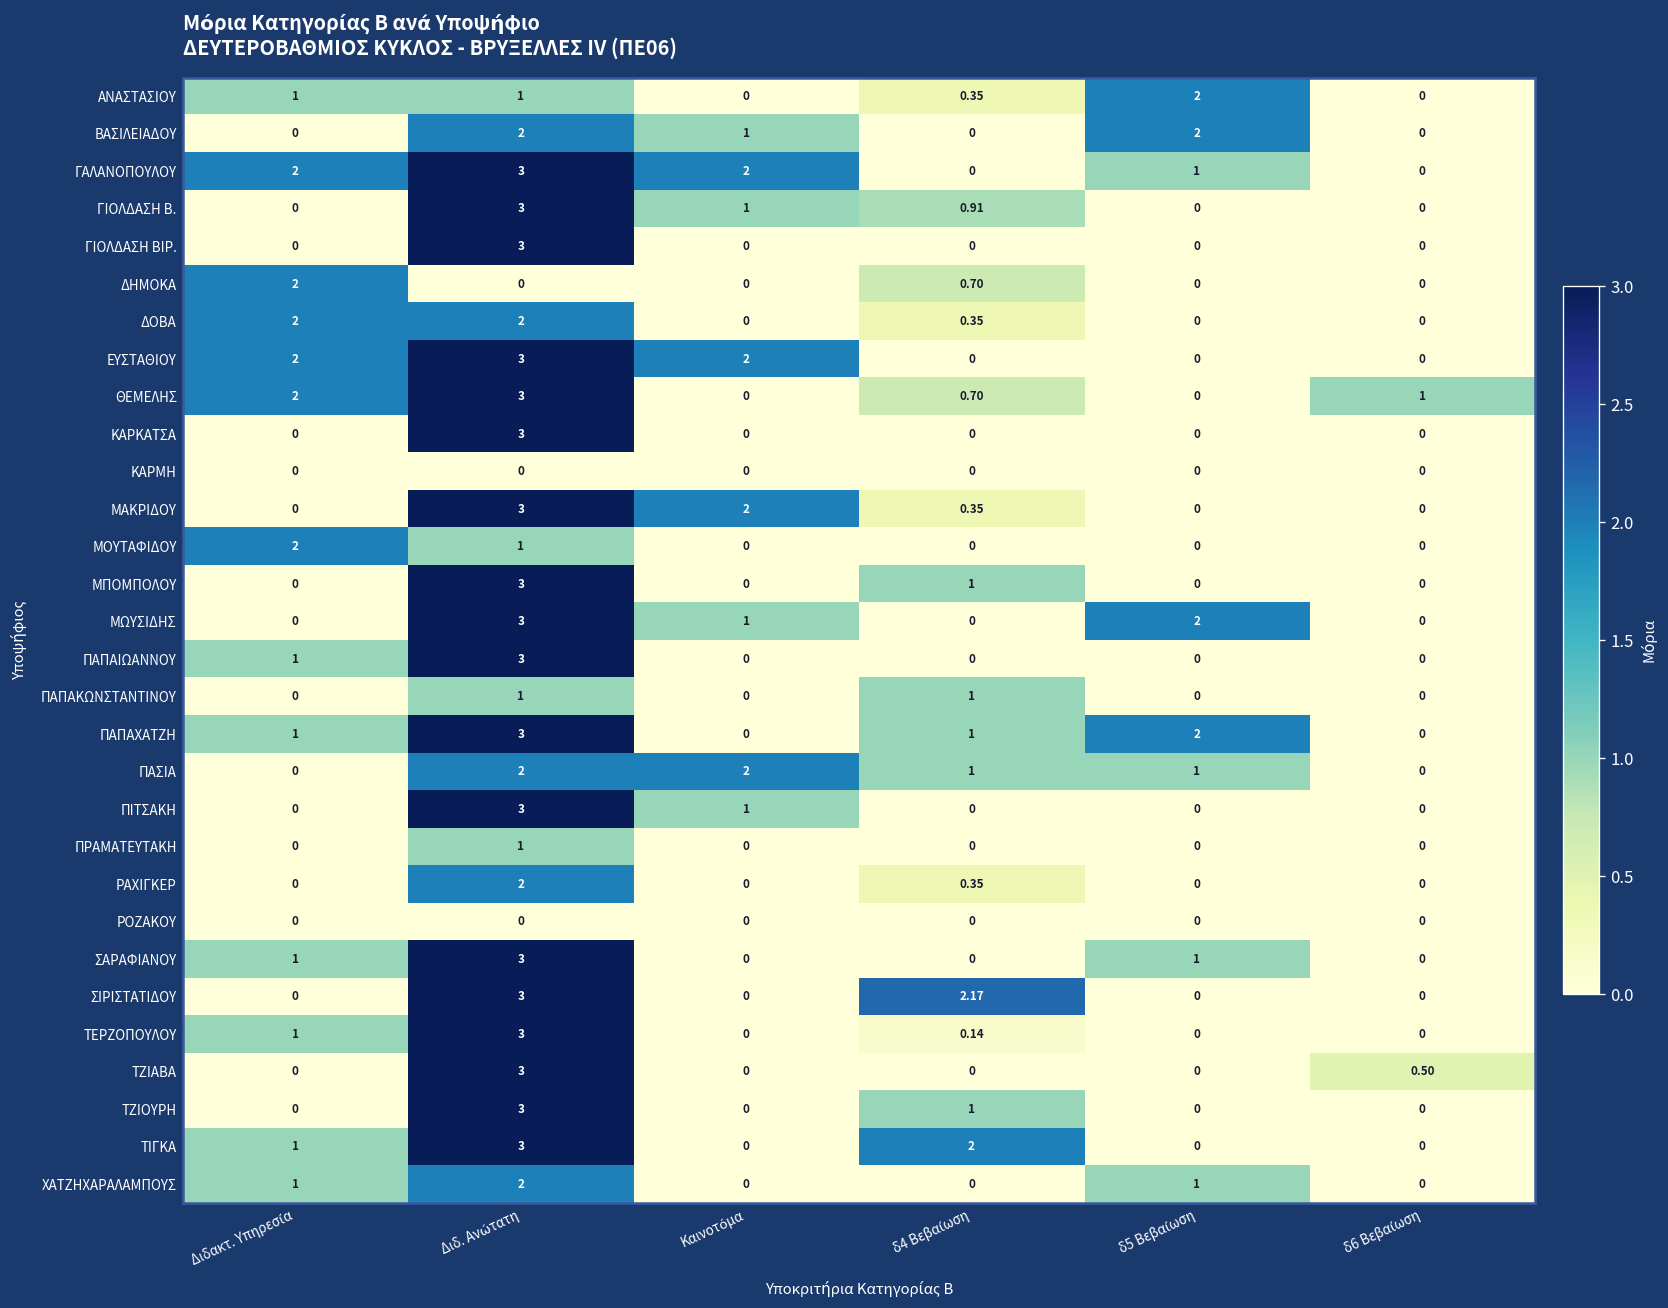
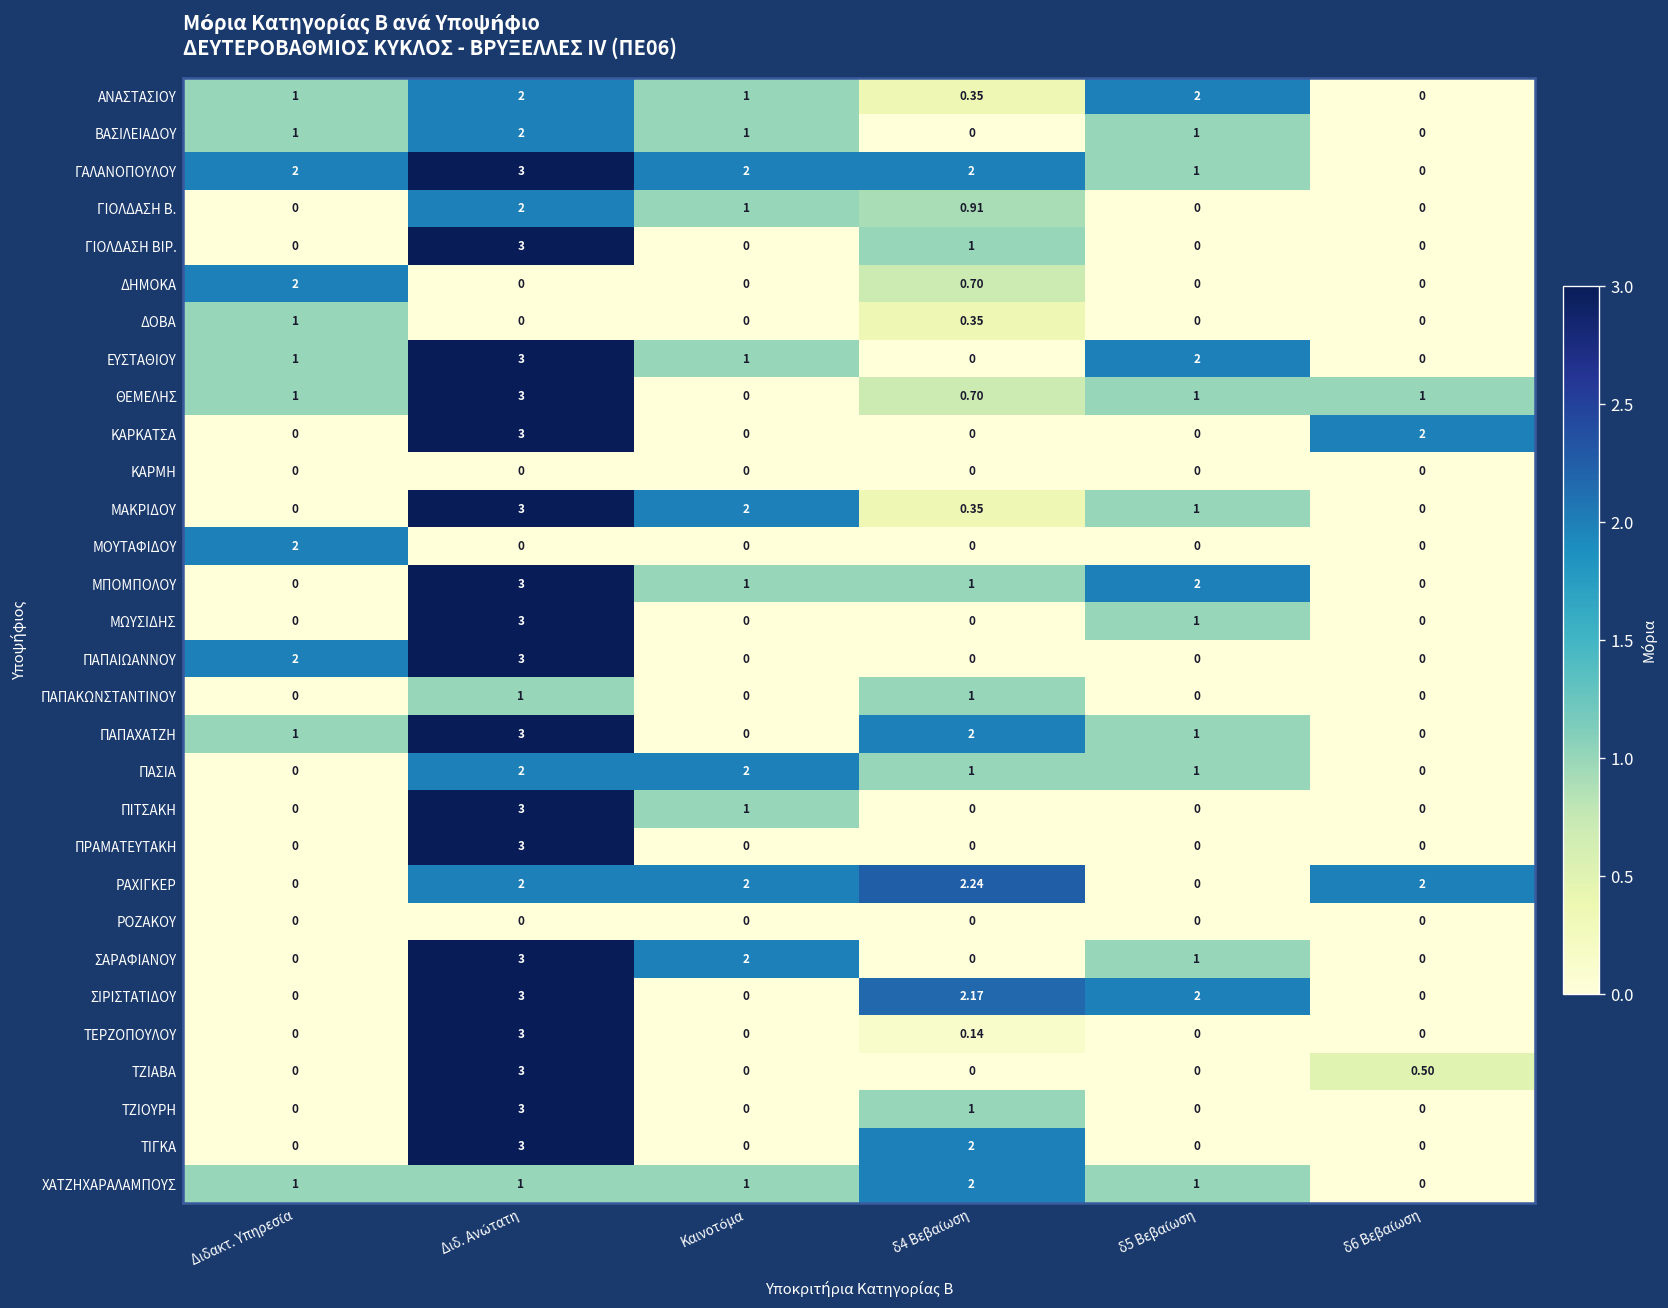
ΑΝΑΣΤΑΣΙΟΥ, Διδ. Ανώτατη: 1 -> 2
ΑΝΑΣΤΑΣΙΟΥ, Καινοτόμα: 0 -> 1
ΒΑΣΙΛΕΙΑΔΟΥ, Διδακτ. Υπηρεσία: 0 -> 1
ΒΑΣΙΛΕΙΑΔΟΥ, δ5 Βεβαίωση: 2 -> 1
ΓΑΛΑΝΟΠΟΥΛΟΥ, δ4 Βεβαίωση: 0 -> 2
ΓΙΟΛΔΑΣΗ Β., Διδ. Ανώτατη: 3 -> 2
ΓΙΟΛΔΑΣΗ ΒΙΡ., δ4 Βεβαίωση: 0 -> 1
ΔΟΒΑ, Διδακτ. Υπηρεσία: 2 -> 1
ΔΟΒΑ, Διδ. Ανώτατη: 2 -> 0
ΕΥΣΤΑΘΙΟΥ, Διδακτ. Υπηρεσία: 2 -> 1
ΕΥΣΤΑΘΙΟΥ, Καινοτόμα: 2 -> 1
ΕΥΣΤΑΘΙΟΥ, δ5 Βεβαίωση: 0 -> 2
ΘΕΜΕΛΗΣ, Διδακτ. Υπηρεσία: 2 -> 1
ΘΕΜΕΛΗΣ, δ5 Βεβαίωση: 0 -> 1
ΚΑΡΚΑΤΣΑ, δ6 Βεβαίωση: 0 -> 2
ΜΑΚΡΙΔΟΥ, δ5 Βεβαίωση: 0 -> 1
ΜΟΥΤΑΦΙΔΟΥ, Διδ. Ανώτατη: 1 -> 0
ΜΠΟΜΠΟΛΟΥ, Καινοτόμα: 0 -> 1
ΜΠΟΜΠΟΛΟΥ, δ5 Βεβαίωση: 0 -> 2
ΜΩΥΣΙΔΗΣ, Καινοτόμα: 1 -> 0
ΜΩΥΣΙΔΗΣ, δ5 Βεβαίωση: 2 -> 1
ΠΑΠΑΙΩΑΝΝΟΥ, Διδακτ. Υπηρεσία: 1 -> 2
ΠΑΠΑΧΑΤΖΗ, δ4 Βεβαίωση: 1 -> 2
ΠΑΠΑΧΑΤΖΗ, δ5 Βεβαίωση: 2 -> 1
ΠΡΑΜΑΤΕΥΤΑΚΗ, Διδ. Ανώτατη: 1 -> 3
ΡΑΧΙΓΚΕΡ, Καινοτόμα: 0 -> 2
ΡΑΧΙΓΚΕΡ, δ4 Βεβαίωση: 0.35 -> 2.24
ΡΑΧΙΓΚΕΡ, δ6 Βεβαίωση: 0 -> 2
ΣΑΡΑΦΙΑΝΟΥ, Διδακτ. Υπηρεσία: 1 -> 0
ΣΑΡΑΦΙΑΝΟΥ, Καινοτόμα: 0 -> 2
ΣΙΡΙΣΤΑΤΙΔΟΥ, δ5 Βεβαίωση: 0 -> 2
ΤΕΡΖΟΠΟΥΛΟΥ, Διδακτ. Υπηρεσία: 1 -> 0
ΤΙΓΚΑ, Διδακτ. Υπηρεσία: 1 -> 0
ΧΑΤΖΗΧΑΡΑΛΑΜΠΟΥΣ, Διδ. Ανώτατη: 2 -> 1
ΧΑΤΖΗΧΑΡΑΛΑΜΠΟΥΣ, Καινοτόμα: 0 -> 1
ΧΑΤΖΗΧΑΡΑΛΑΜΠΟΥΣ, δ4 Βεβαίωση: 0 -> 2
